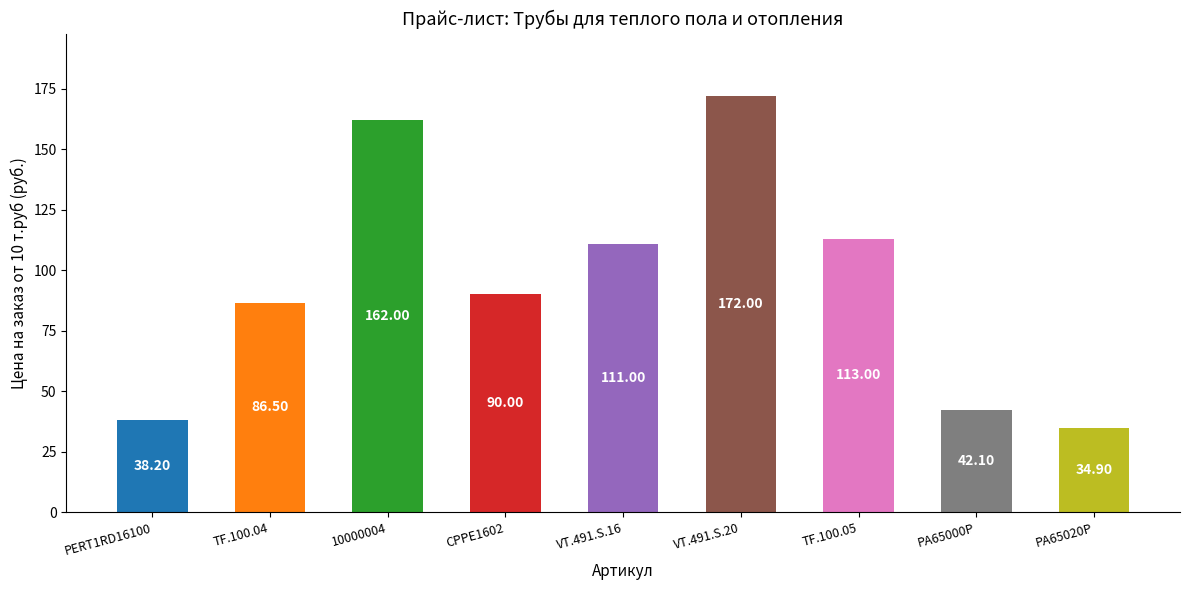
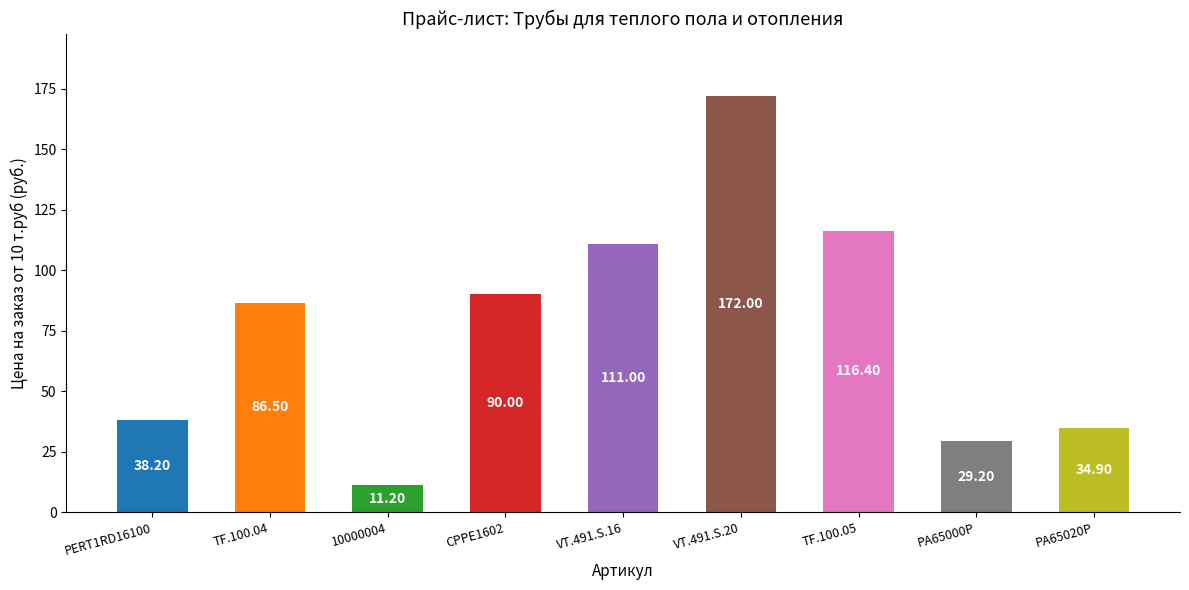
10000004: 162.00 -> 11.20
TF.100.05: 113.00 -> 116.40
PA65000P: 42.10 -> 29.20
